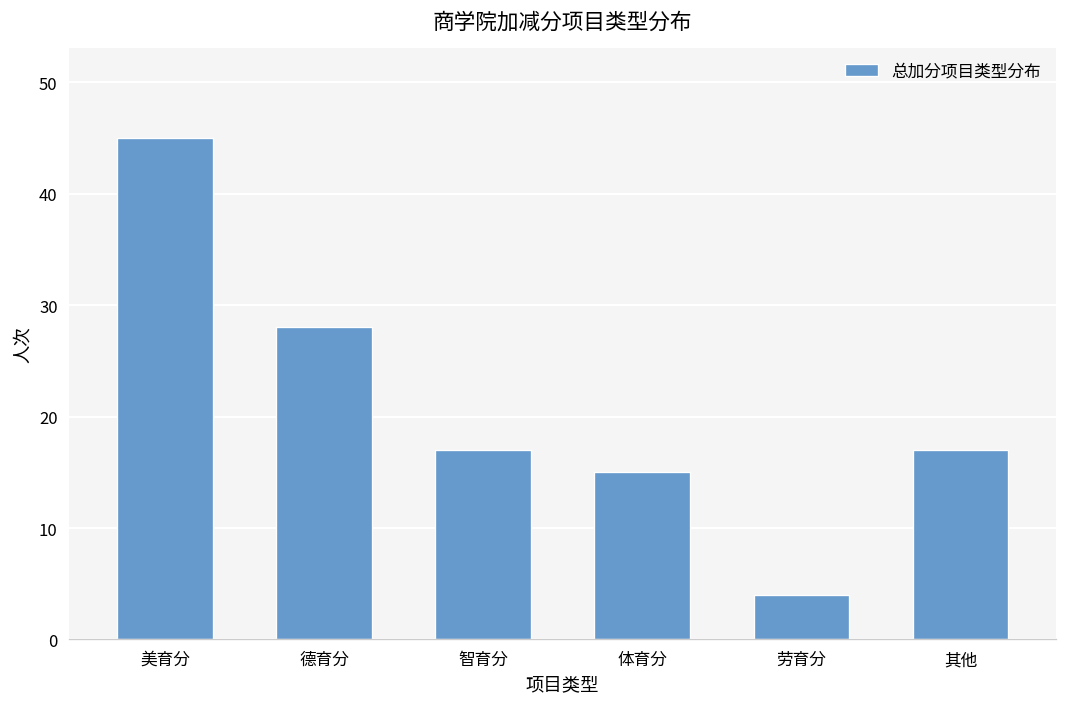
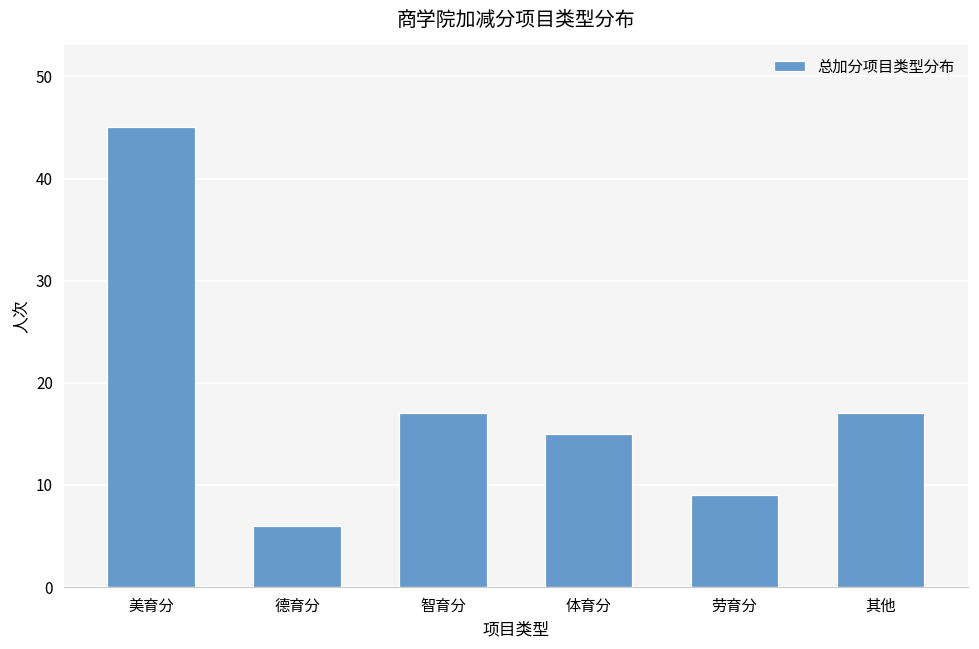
德育分: 28 -> 6
劳育分: 4 -> 9
